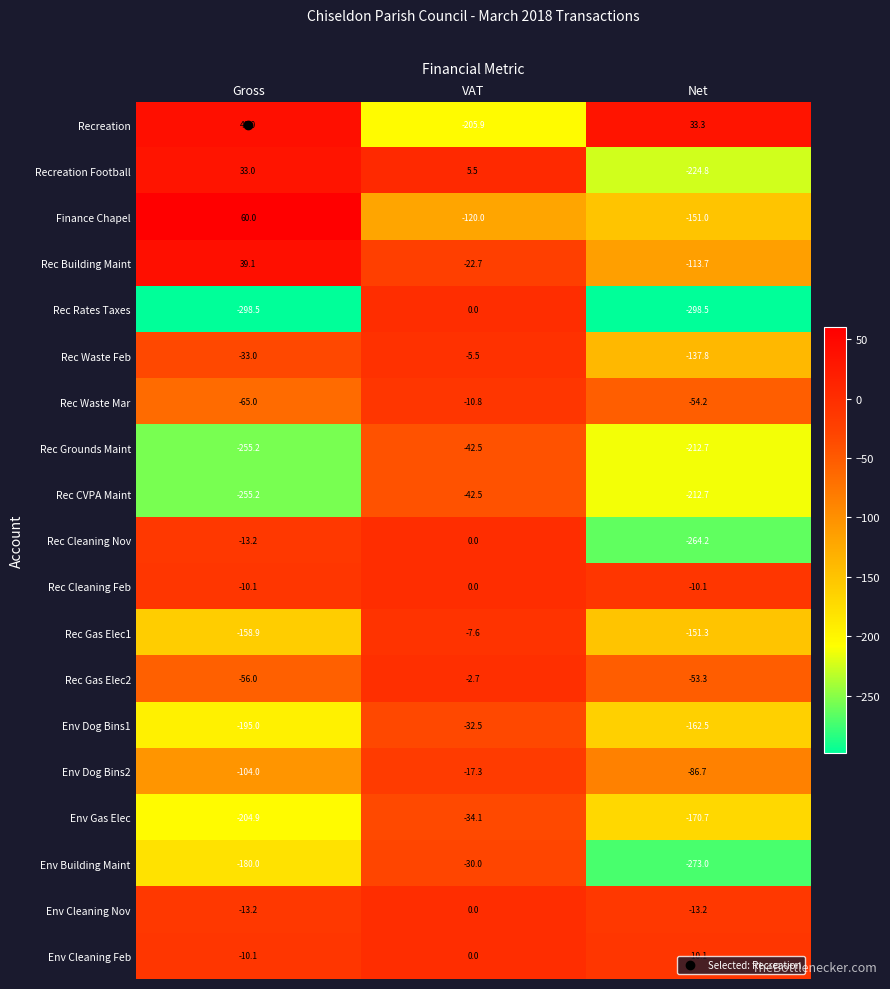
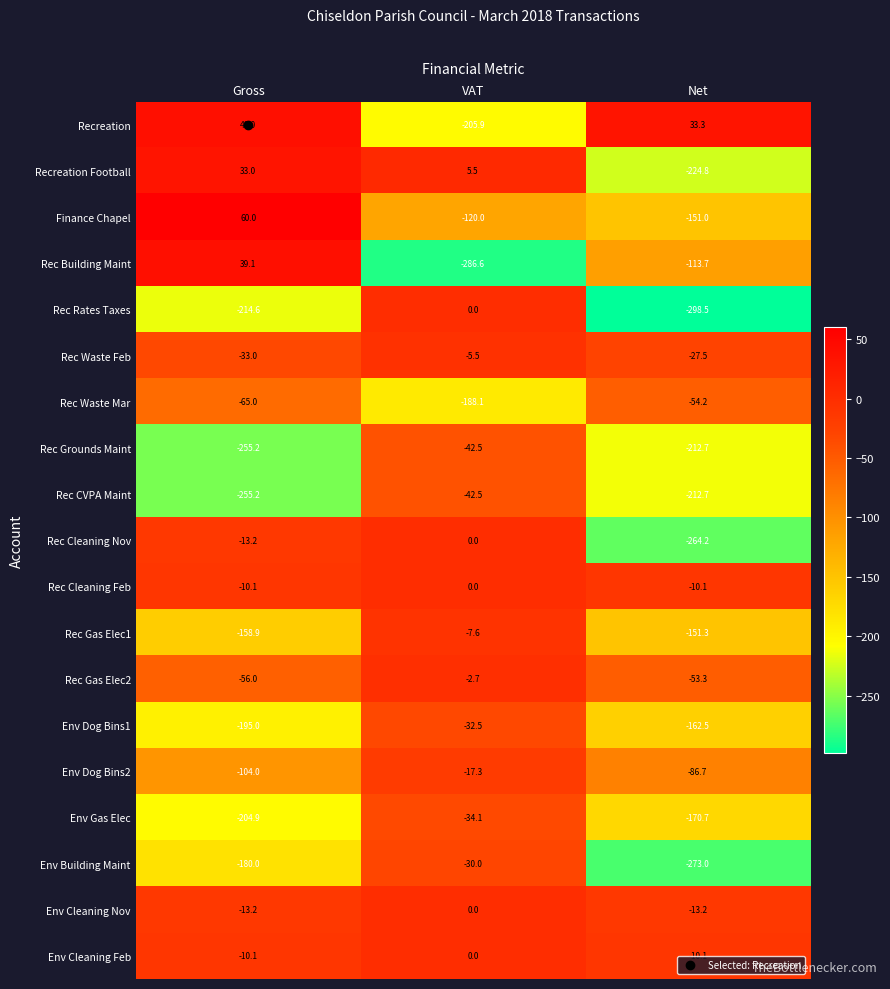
Rec Building Maint, VAT: -22.7 -> -286.6
Rec Rates Taxes, Gross: -298.5 -> -214.6
Rec Waste Feb, Net: -137.8 -> -27.5
Rec Waste Mar, VAT: -10.8 -> -188.1
